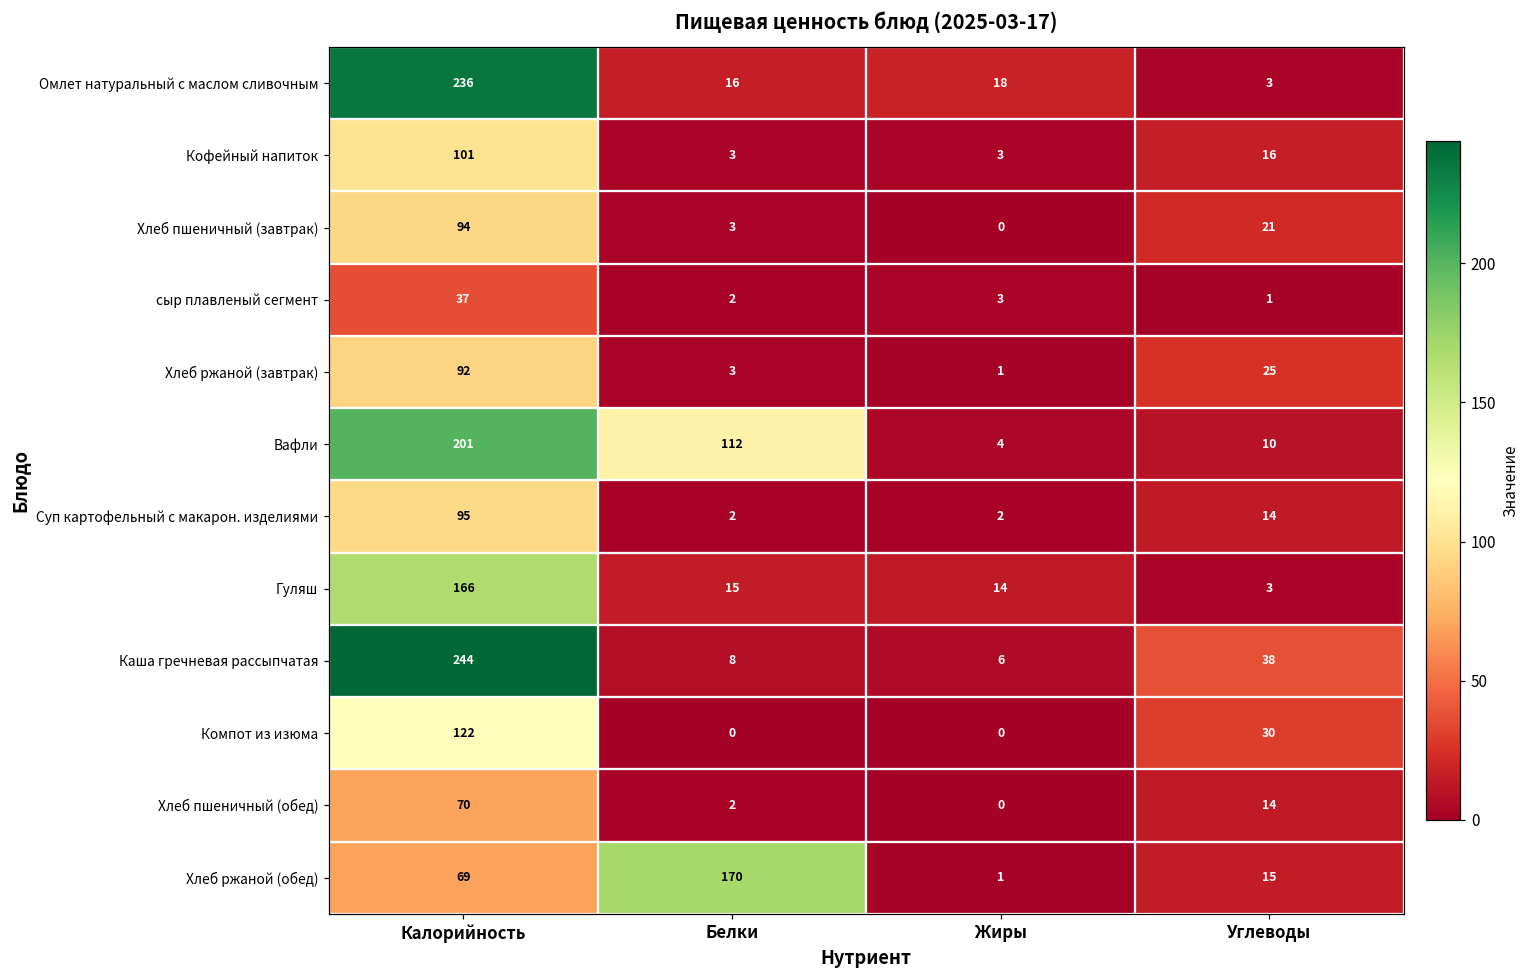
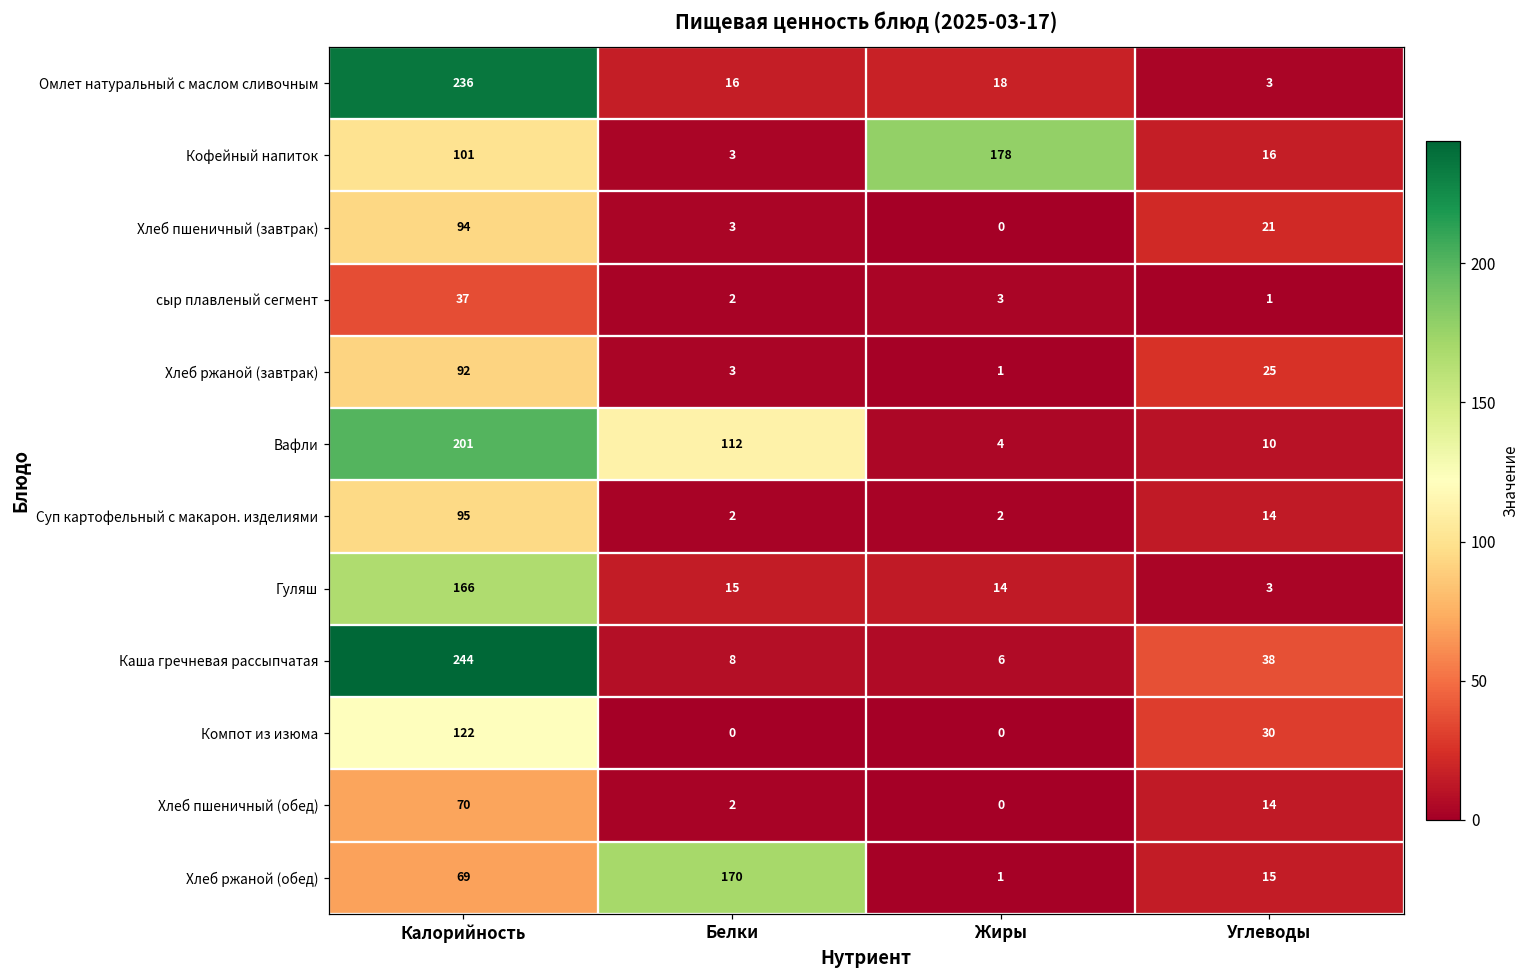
Кофейный напиток, Жиры: 3 -> 178
